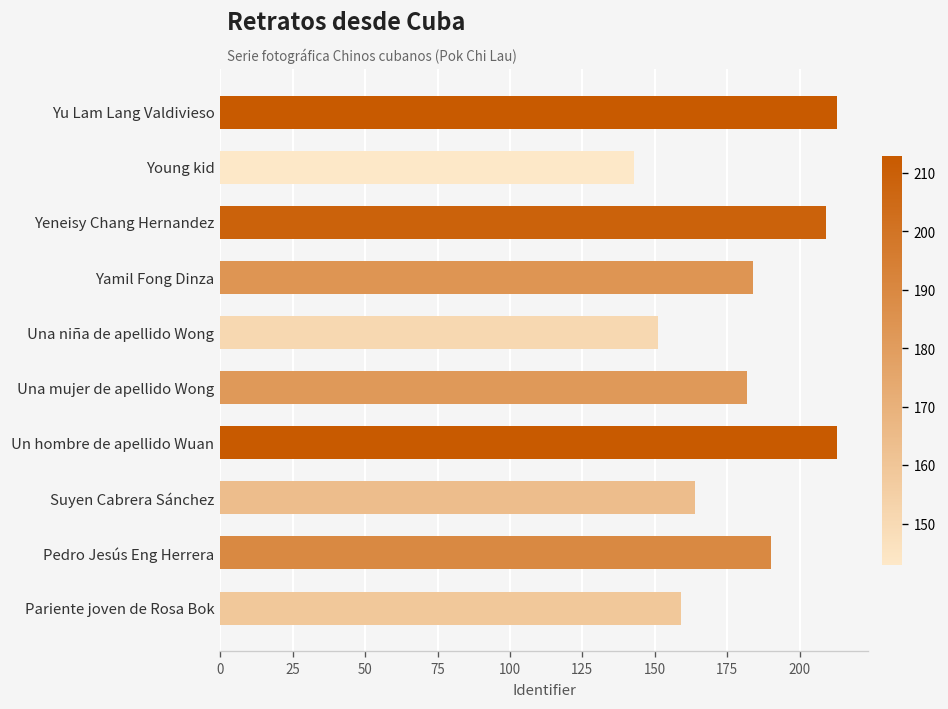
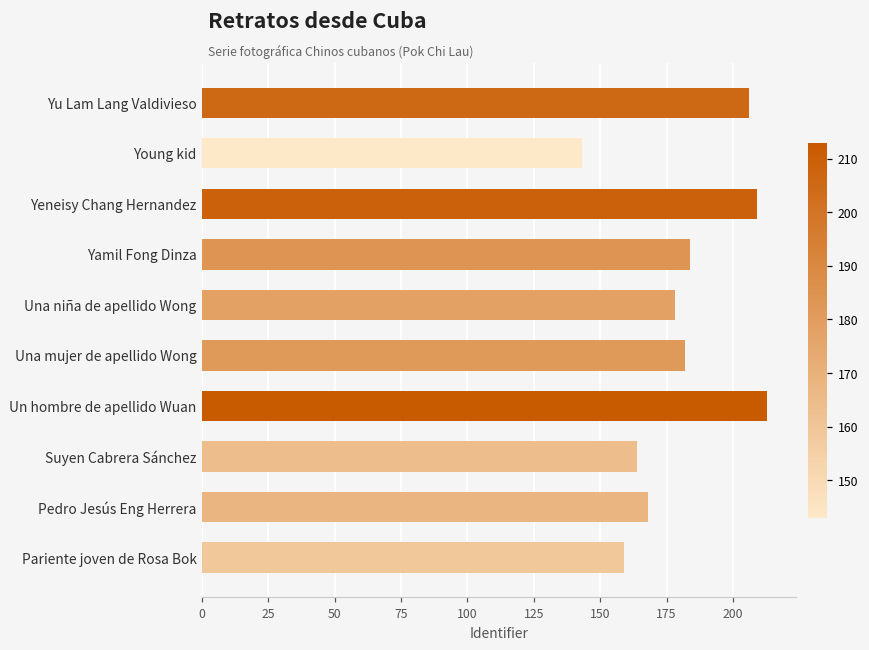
Yu Lam Lang Valdivieso: 213 -> 206
Una niña de apellido Wong: 151 -> 178
Pedro Jesús Eng Herrera: 190 -> 168
